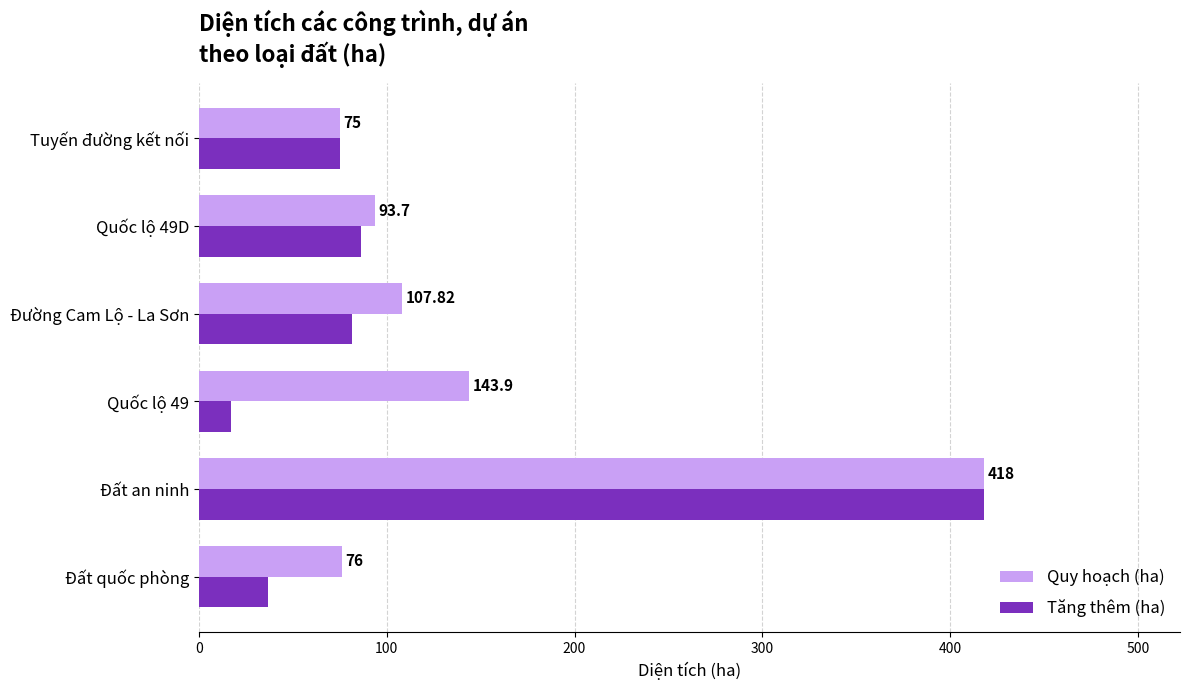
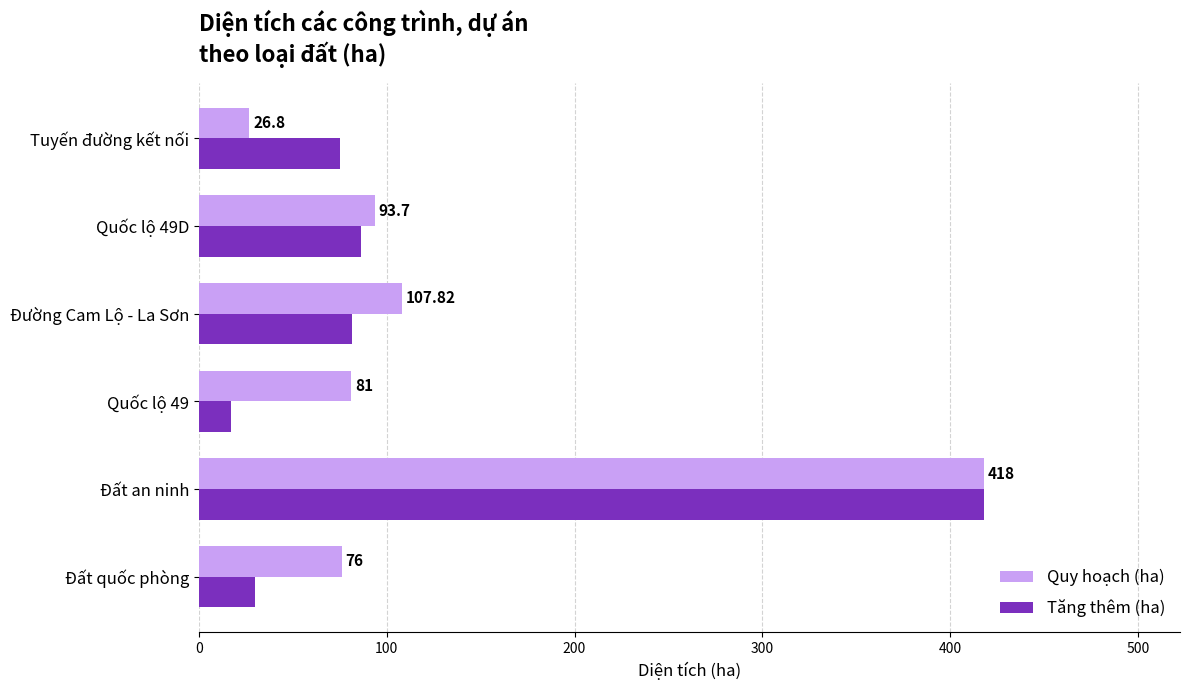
Quy hoạch (ha), Tuyến đường kết nối: 75 -> 26.8
Quy hoạch (ha), Quốc lộ 49: 143.9 -> 81
Tăng thêm (ha), Đất quốc phòng: 37 -> 30
